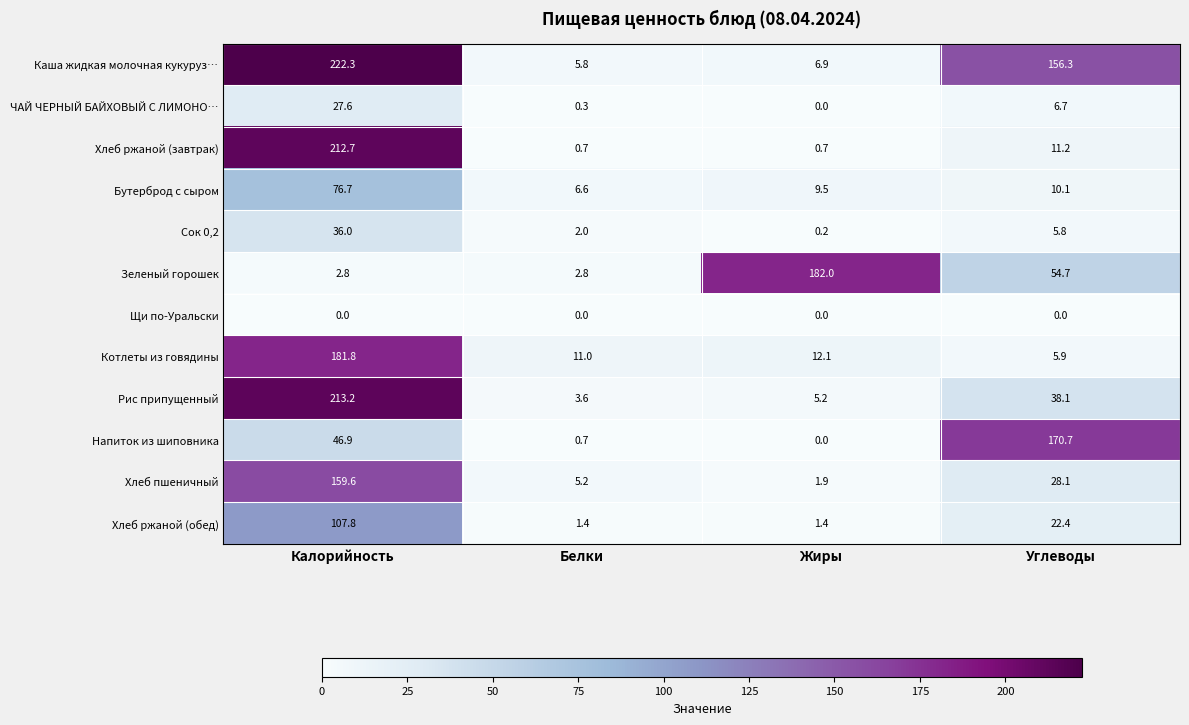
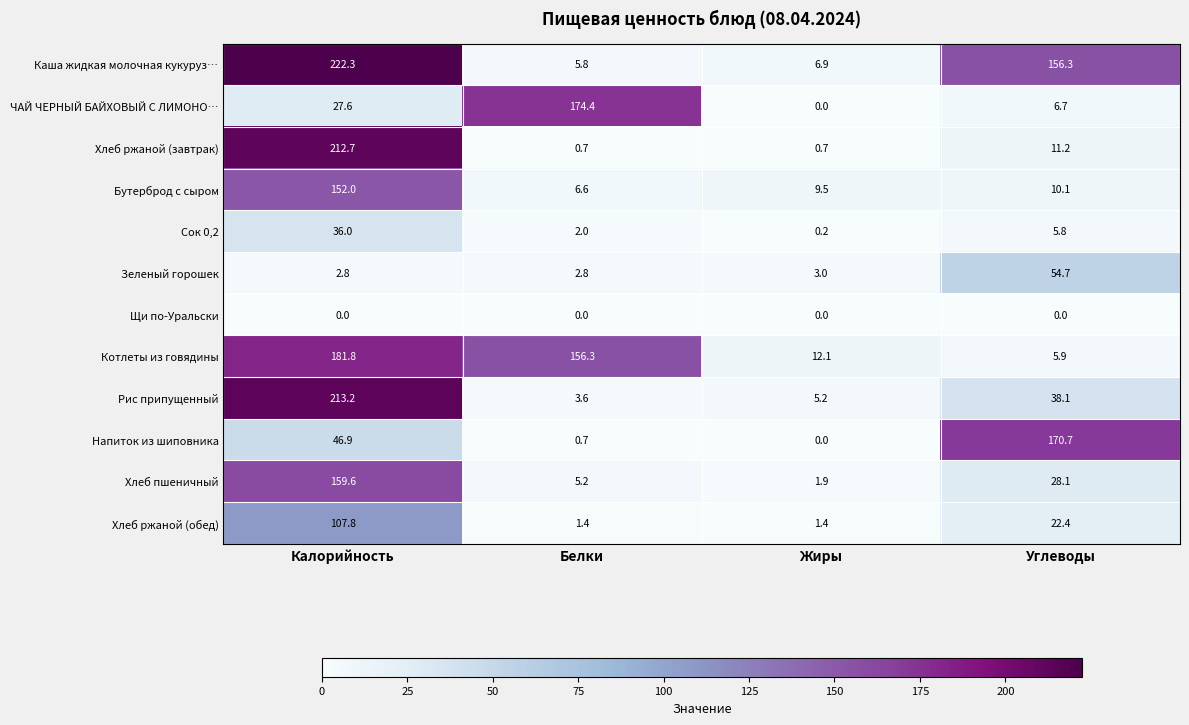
ЧАЙ ЧЕРНЫЙ БАЙХОВЫЙ С ЛИМОНО…, Белки: 0.3 -> 174.4
Бутерброд с сыром, Калорийность: 76.7 -> 152.0
Зеленый горошек, Жиры: 182.0 -> 3.0
Котлеты из говядины, Белки: 11.0 -> 156.3
